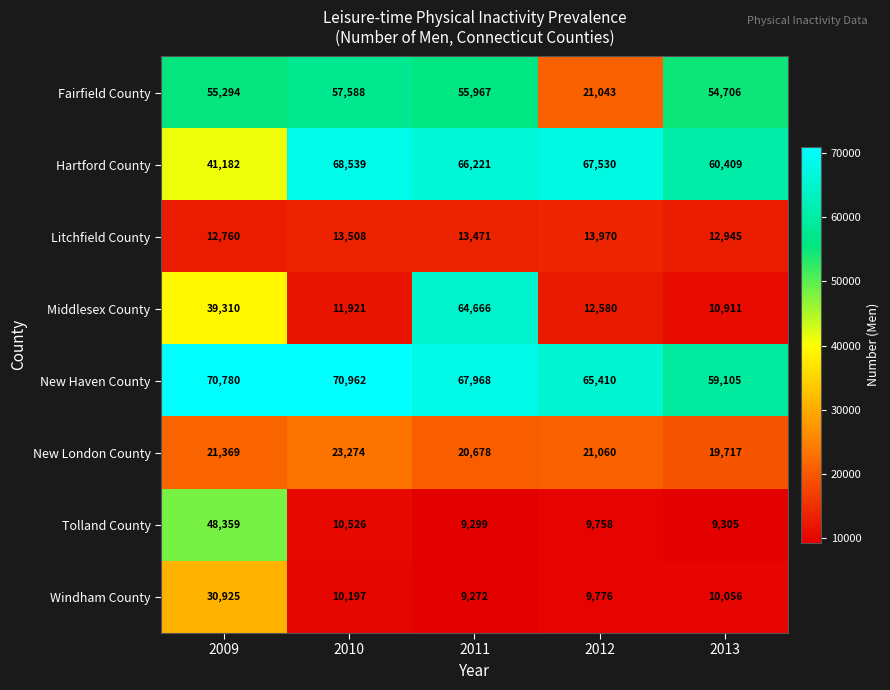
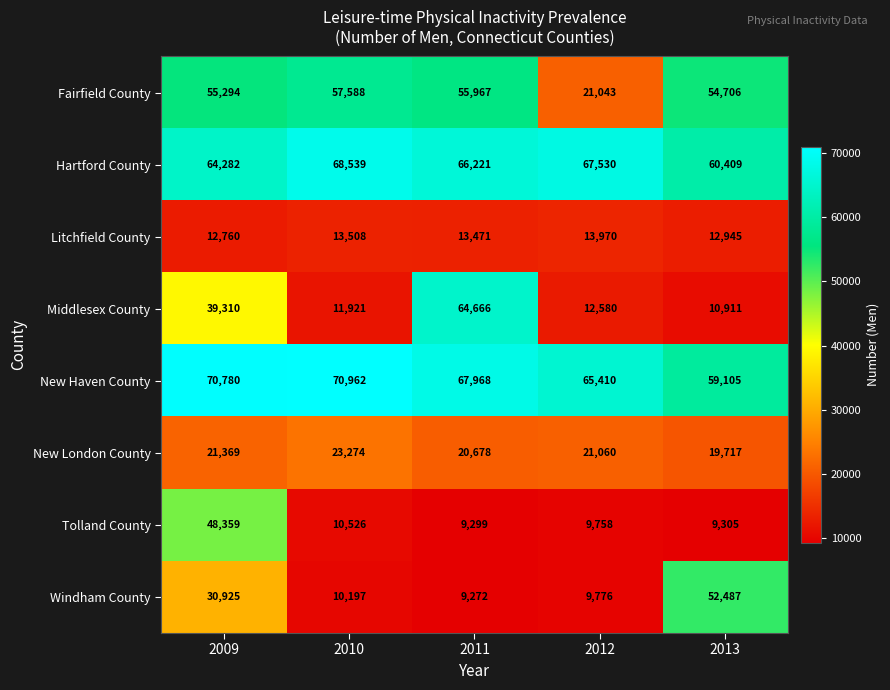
Hartford County, 2009: 41,182 -> 64,282
Windham County, 2013: 10,056 -> 52,487
